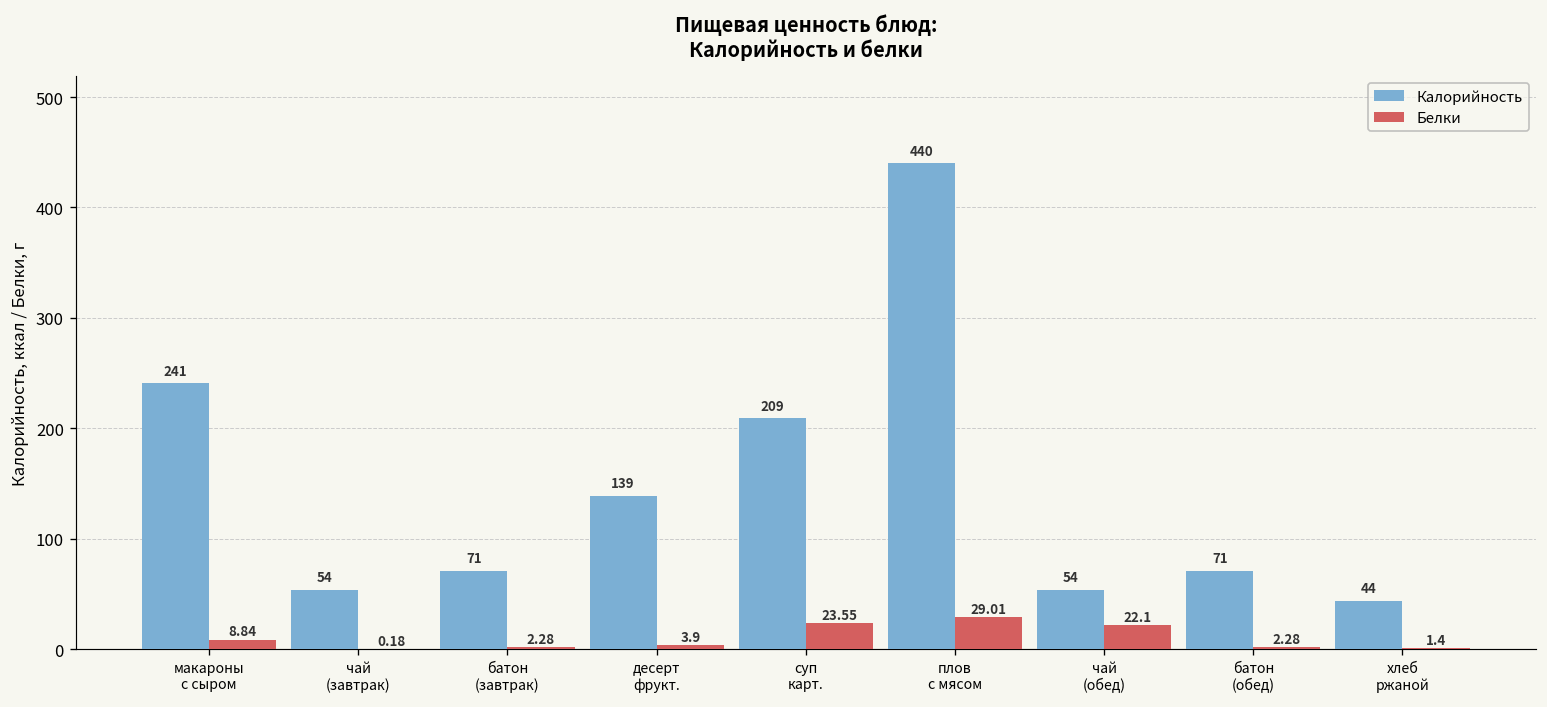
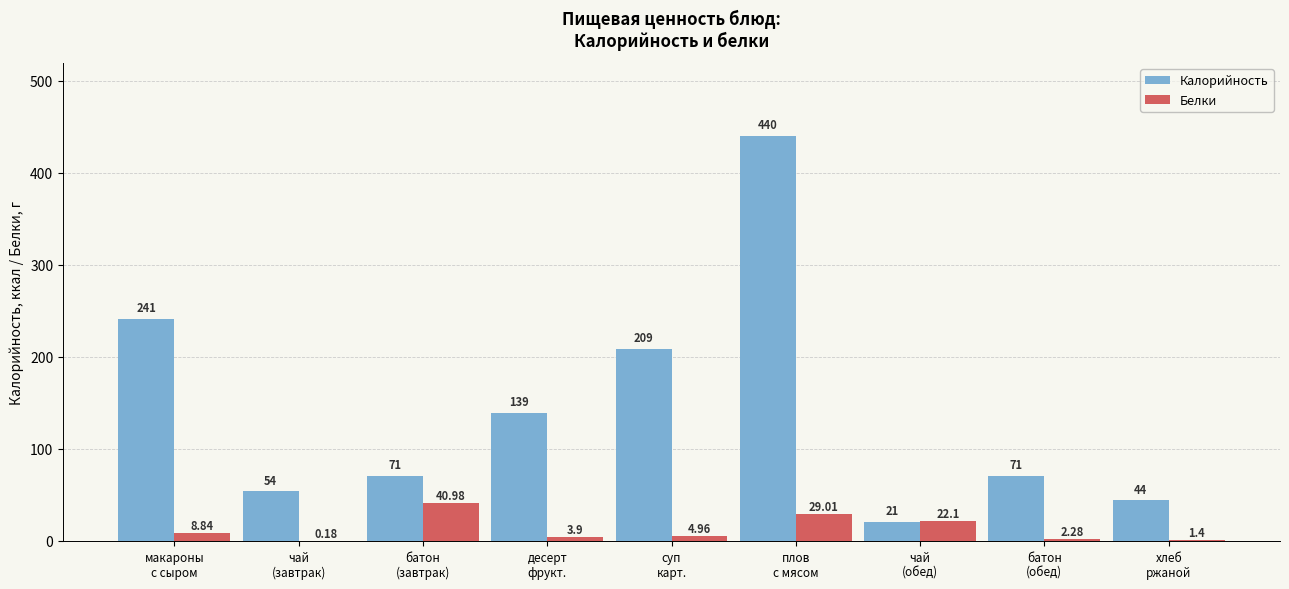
Белки, батон (завтрак): 2.28 -> 40.98
Белки, суп карт.: 23.55 -> 4.96
Калорийность, чай (обед): 54 -> 21
